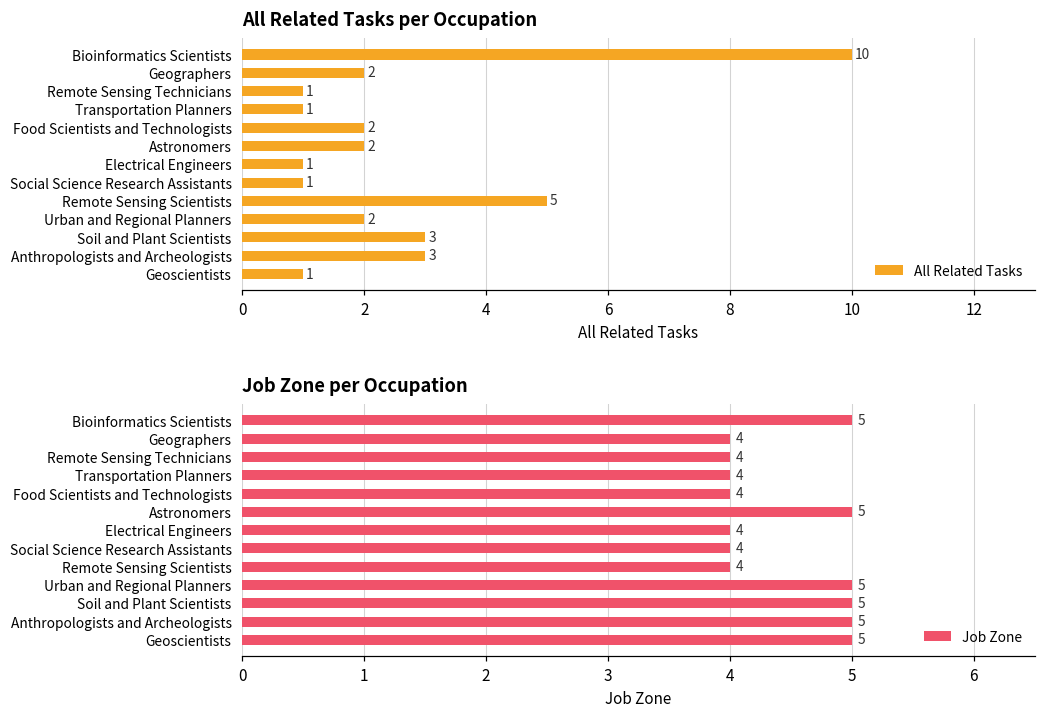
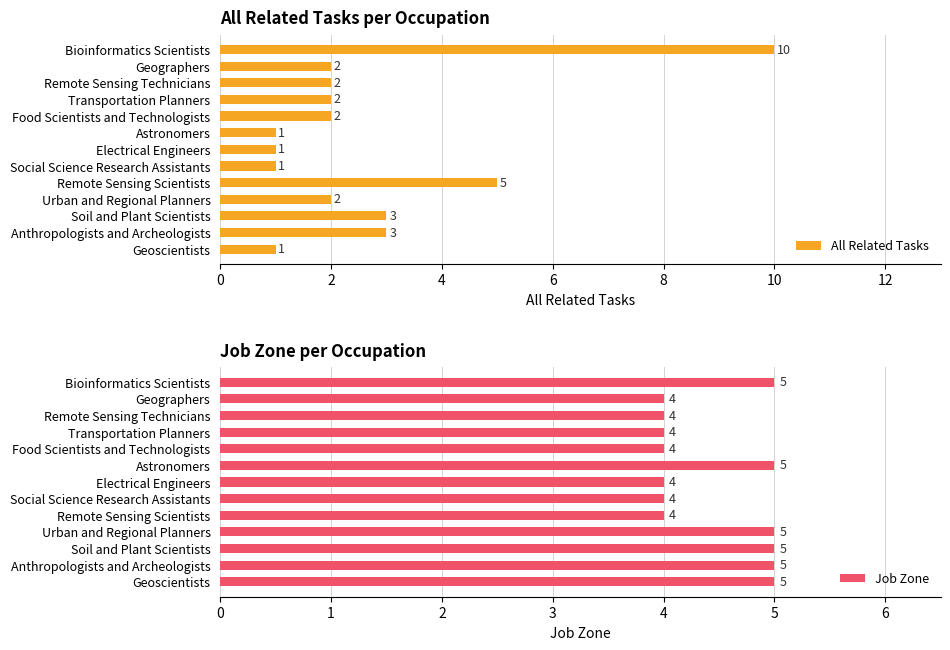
All Related Tasks per Occupation, Remote Sensing Technicians: 1 -> 2
All Related Tasks per Occupation, Transportation Planners: 1 -> 2
All Related Tasks per Occupation, Astronomers: 2 -> 1
